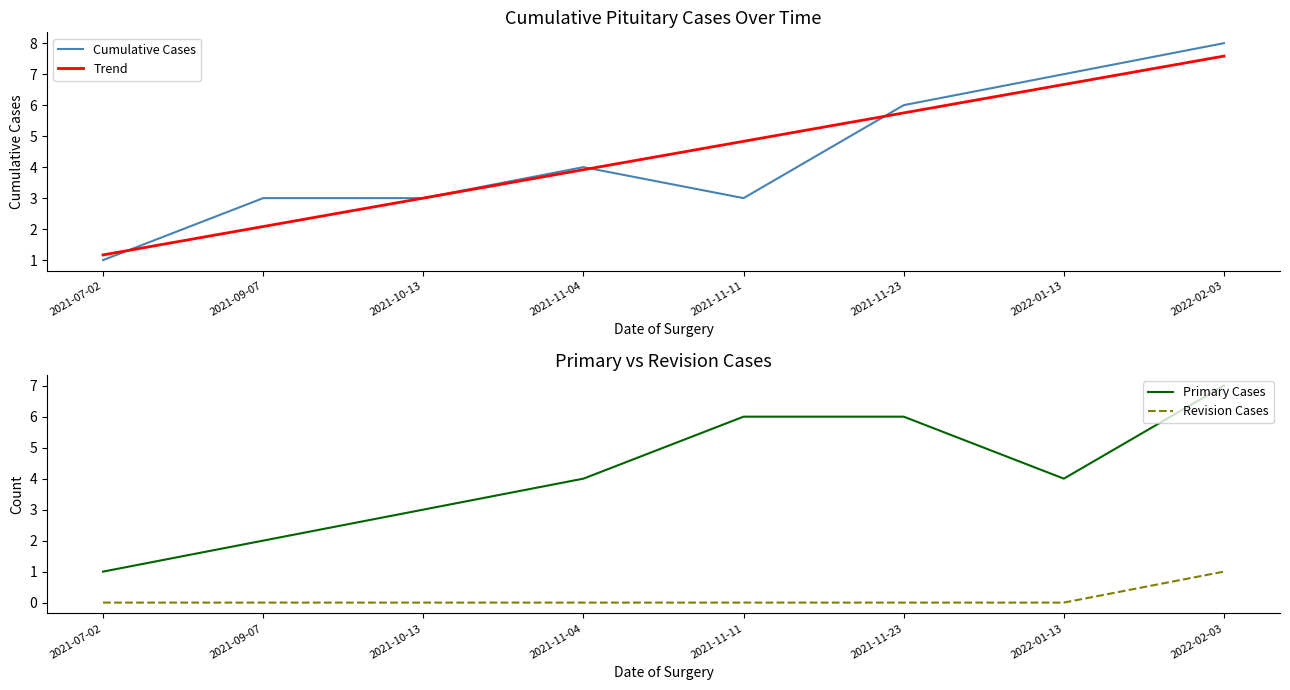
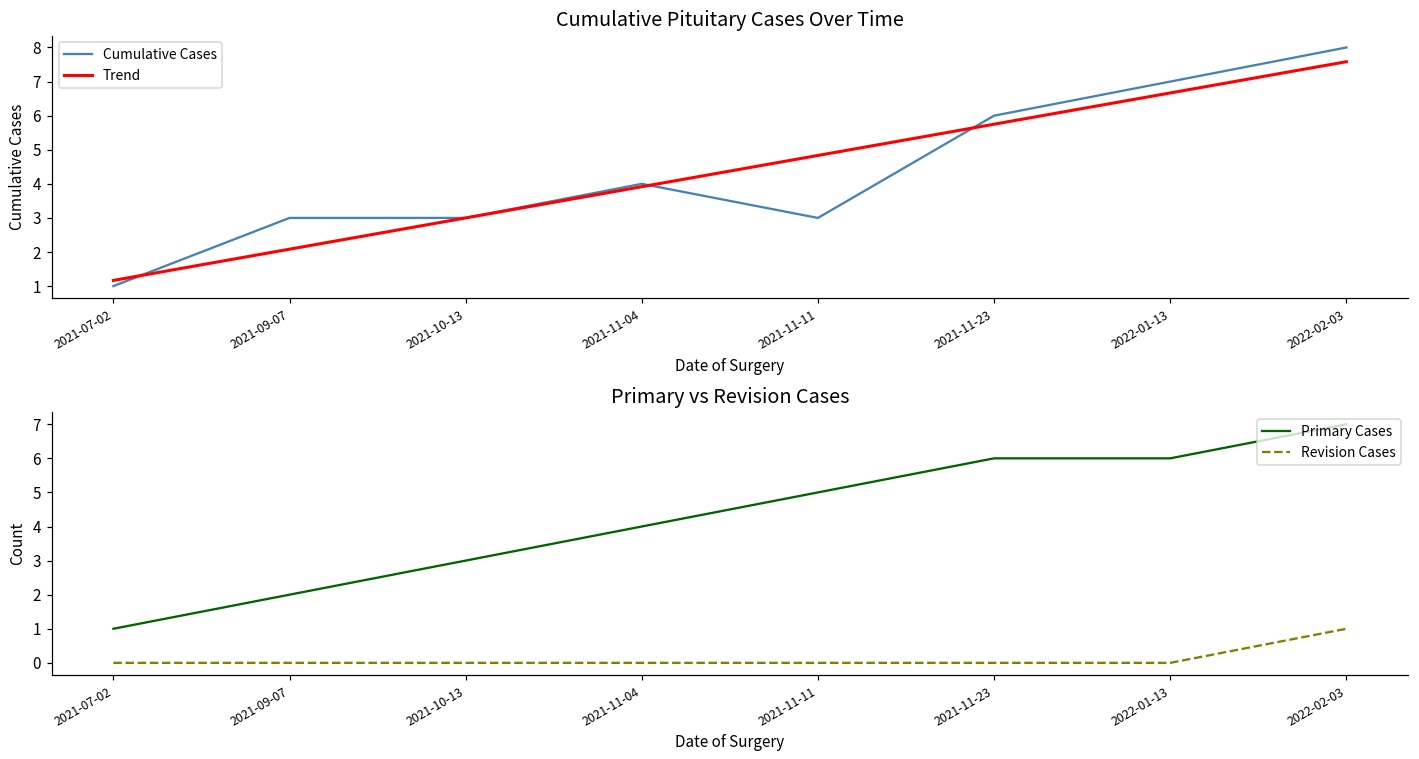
Primary vs Revision Cases, Primary Cases, 2021-11-11: 6 -> 5
Primary vs Revision Cases, Primary Cases, 2022-01-13: 4 -> 6
